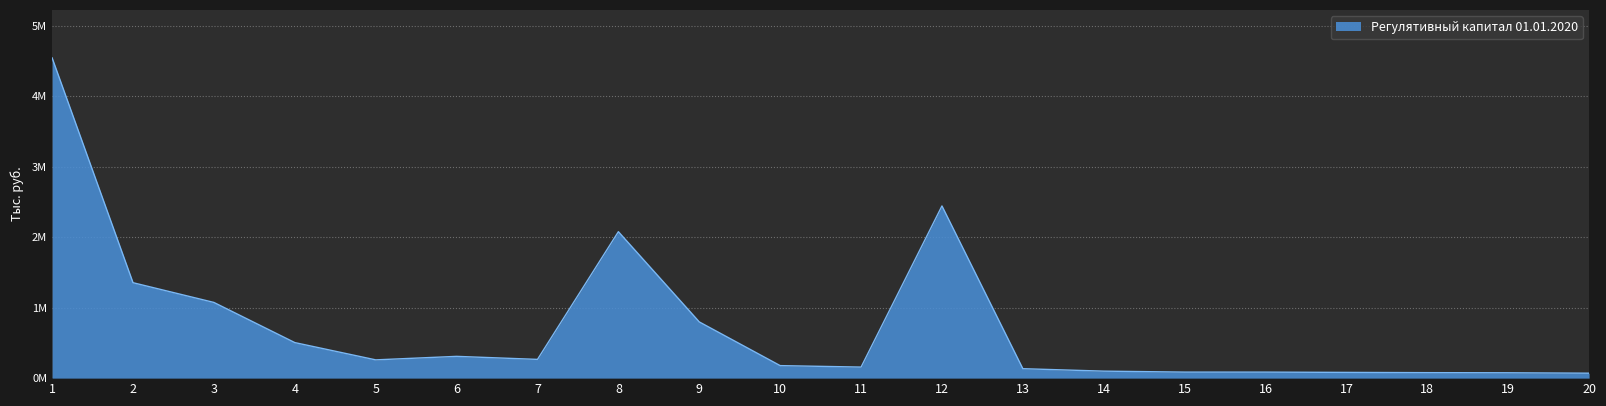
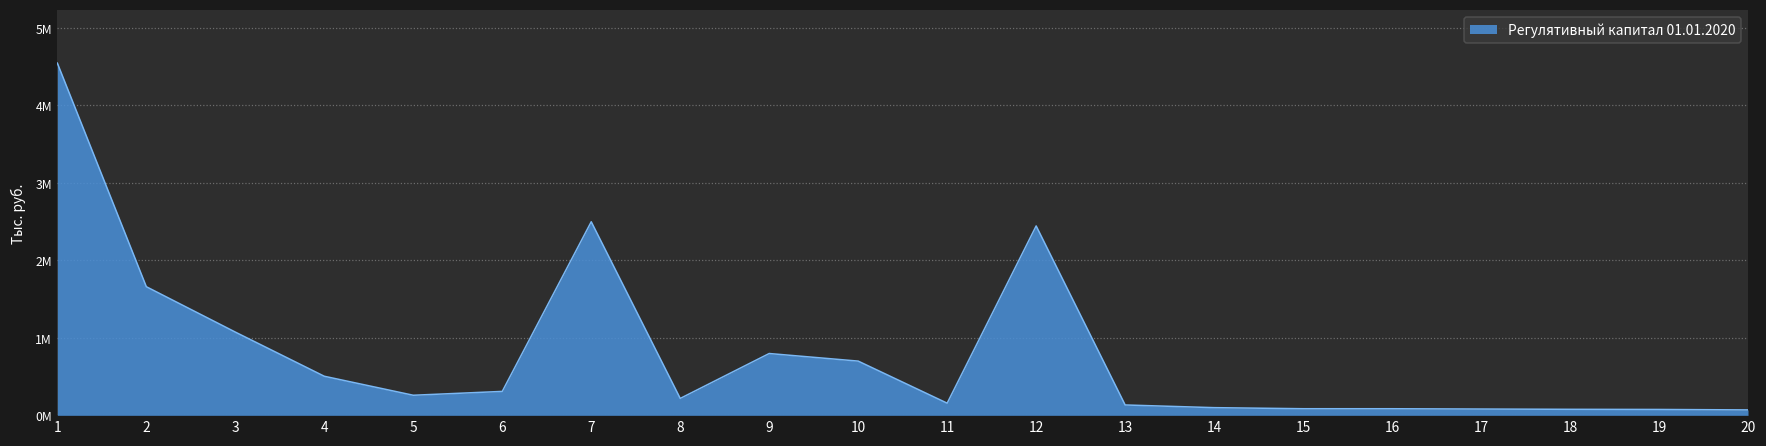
2: 1400000 -> 1700000
7: 300000 -> 2500000
8: 2100000 -> 200000
10: 200000 -> 700000
